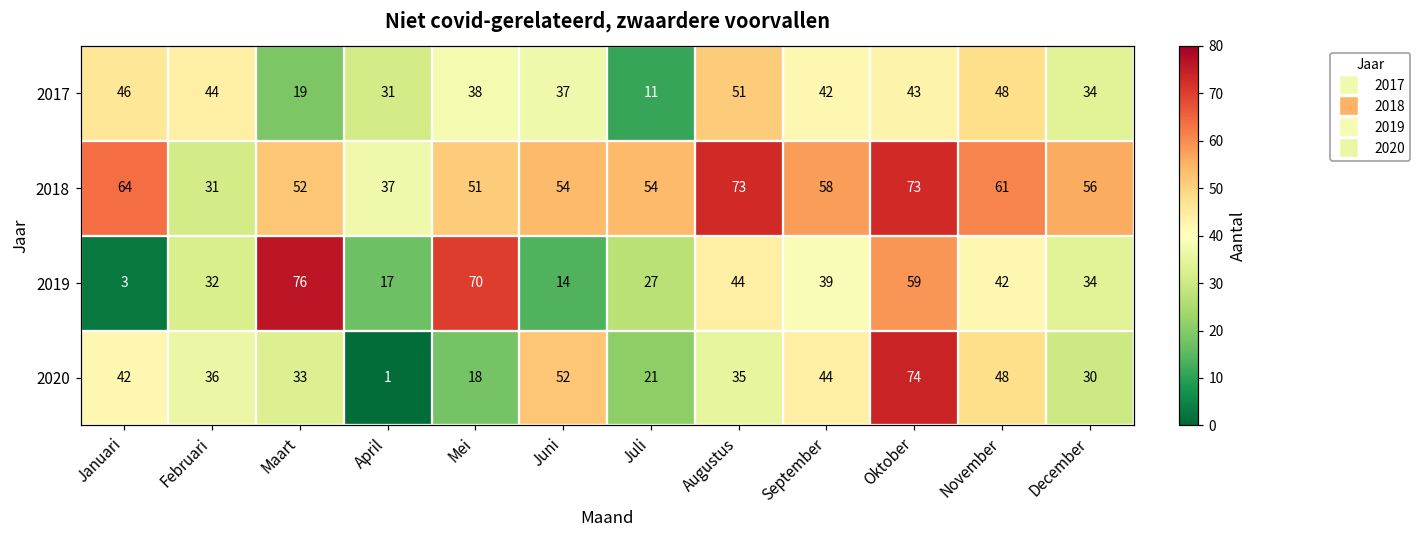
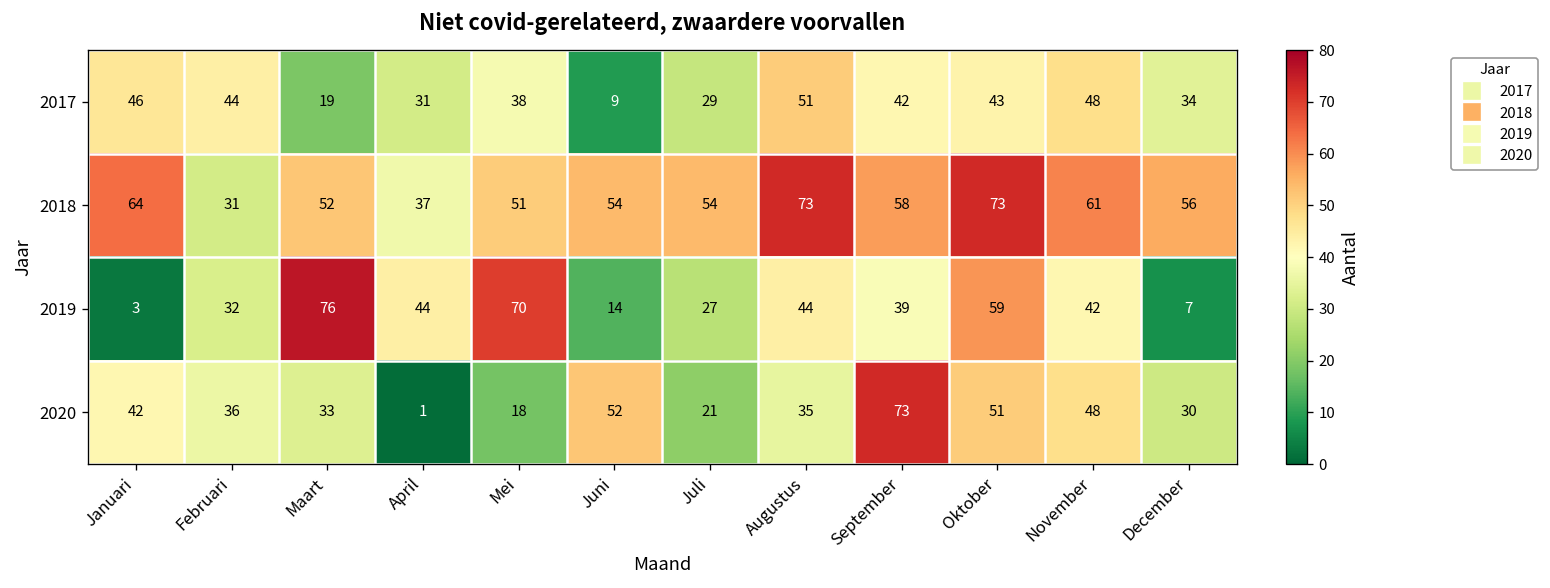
2017, Juni: 37 -> 9
2017, Juli: 11 -> 29
2019, April: 17 -> 44
2019, December: 34 -> 7
2020, September: 44 -> 73
2020, Oktober: 74 -> 51
